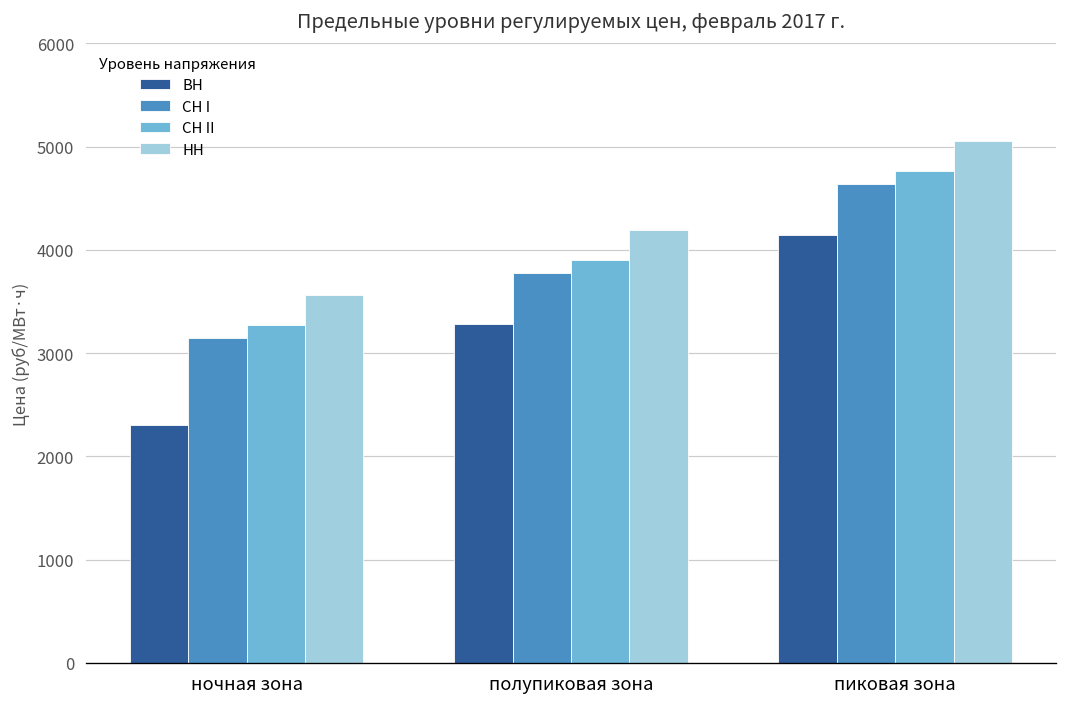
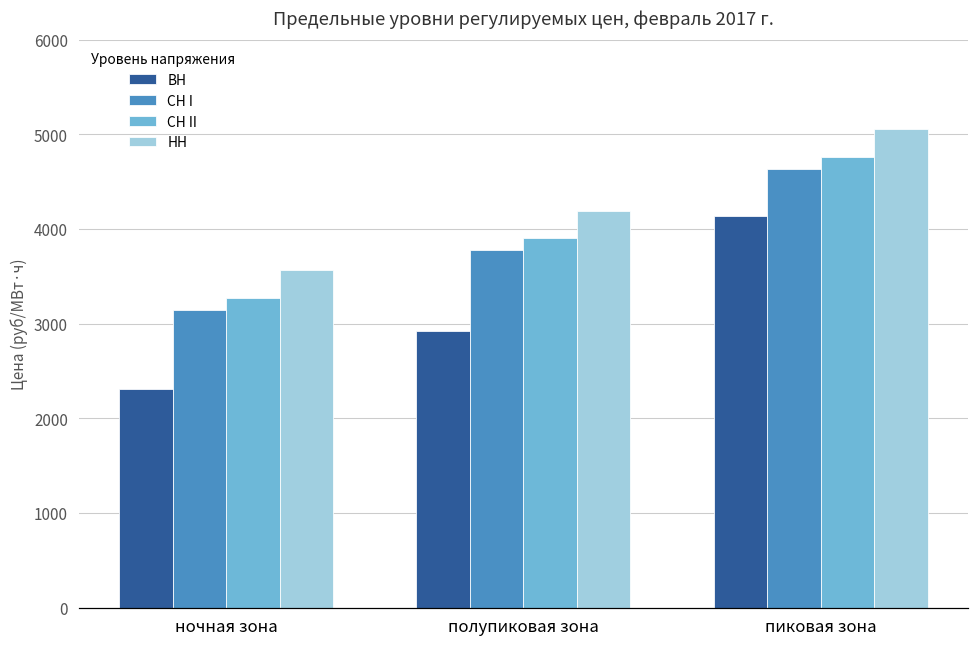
ВН, полупиковая зона: 3300 -> 2900
